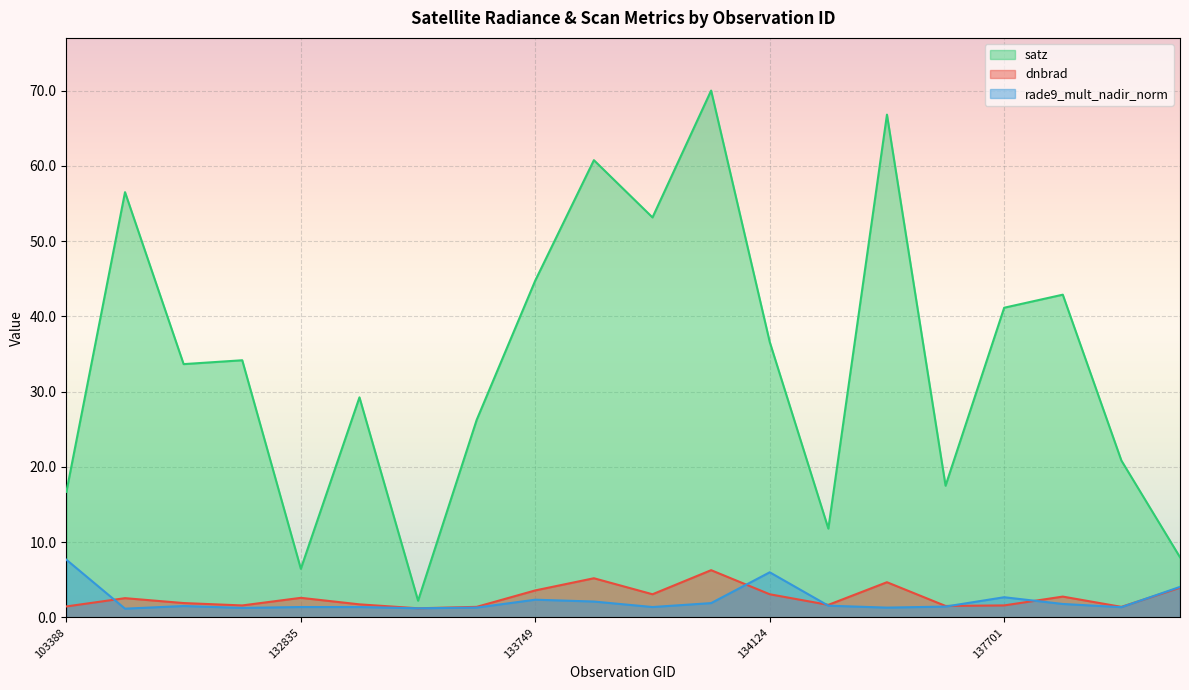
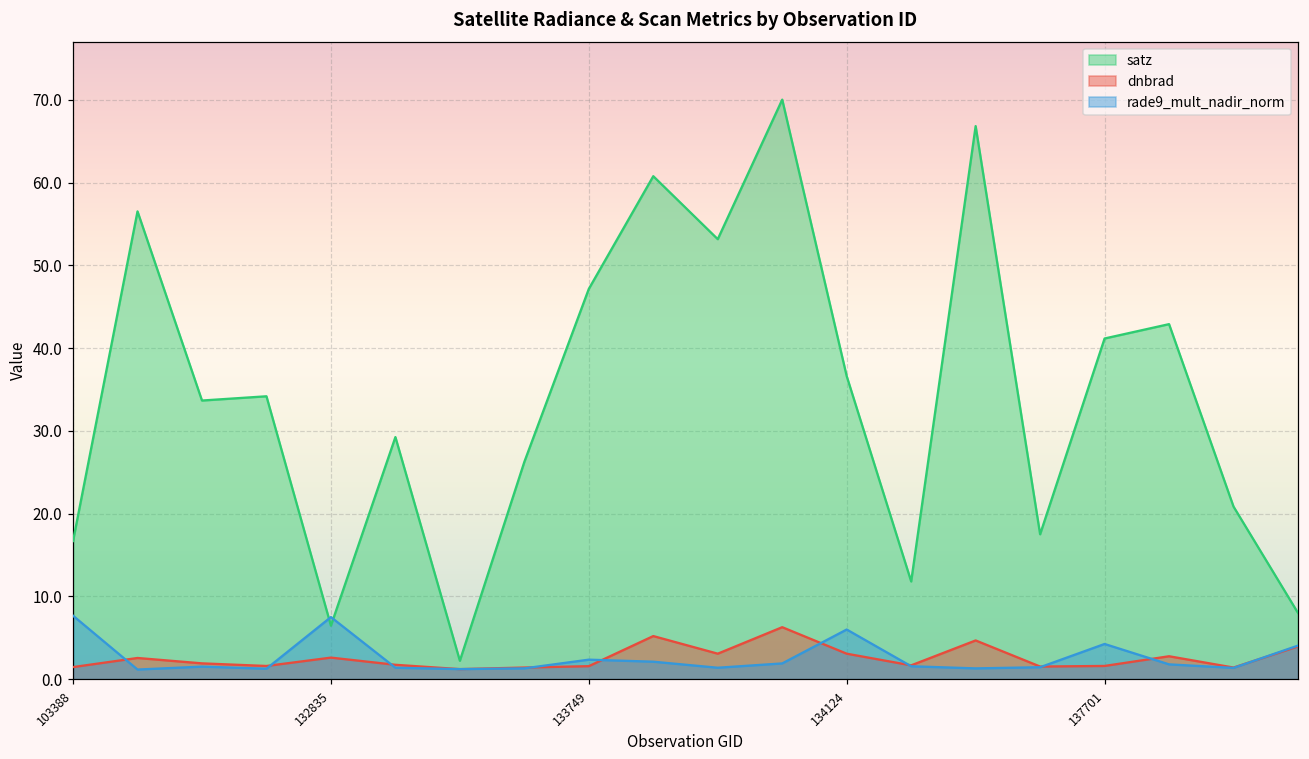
rade9_mult_nadir_norm, 132835: 1 -> 7
satz, 133749: 45 -> 47
dnbrad, 133749: 4 -> 2
rade9_mult_nadir_norm, 137701: 3 -> 4
